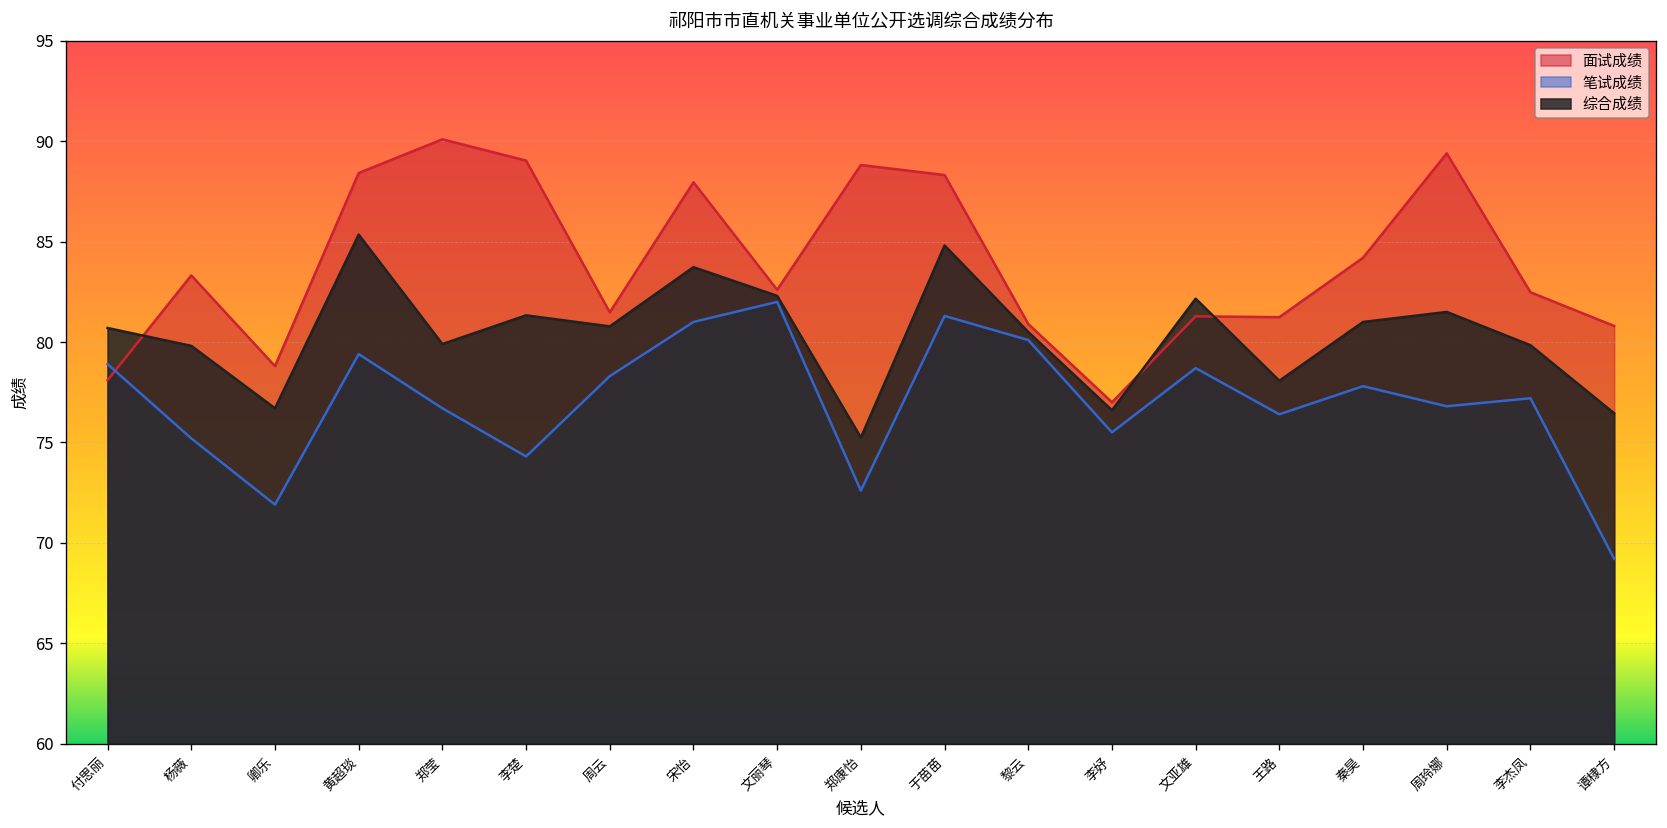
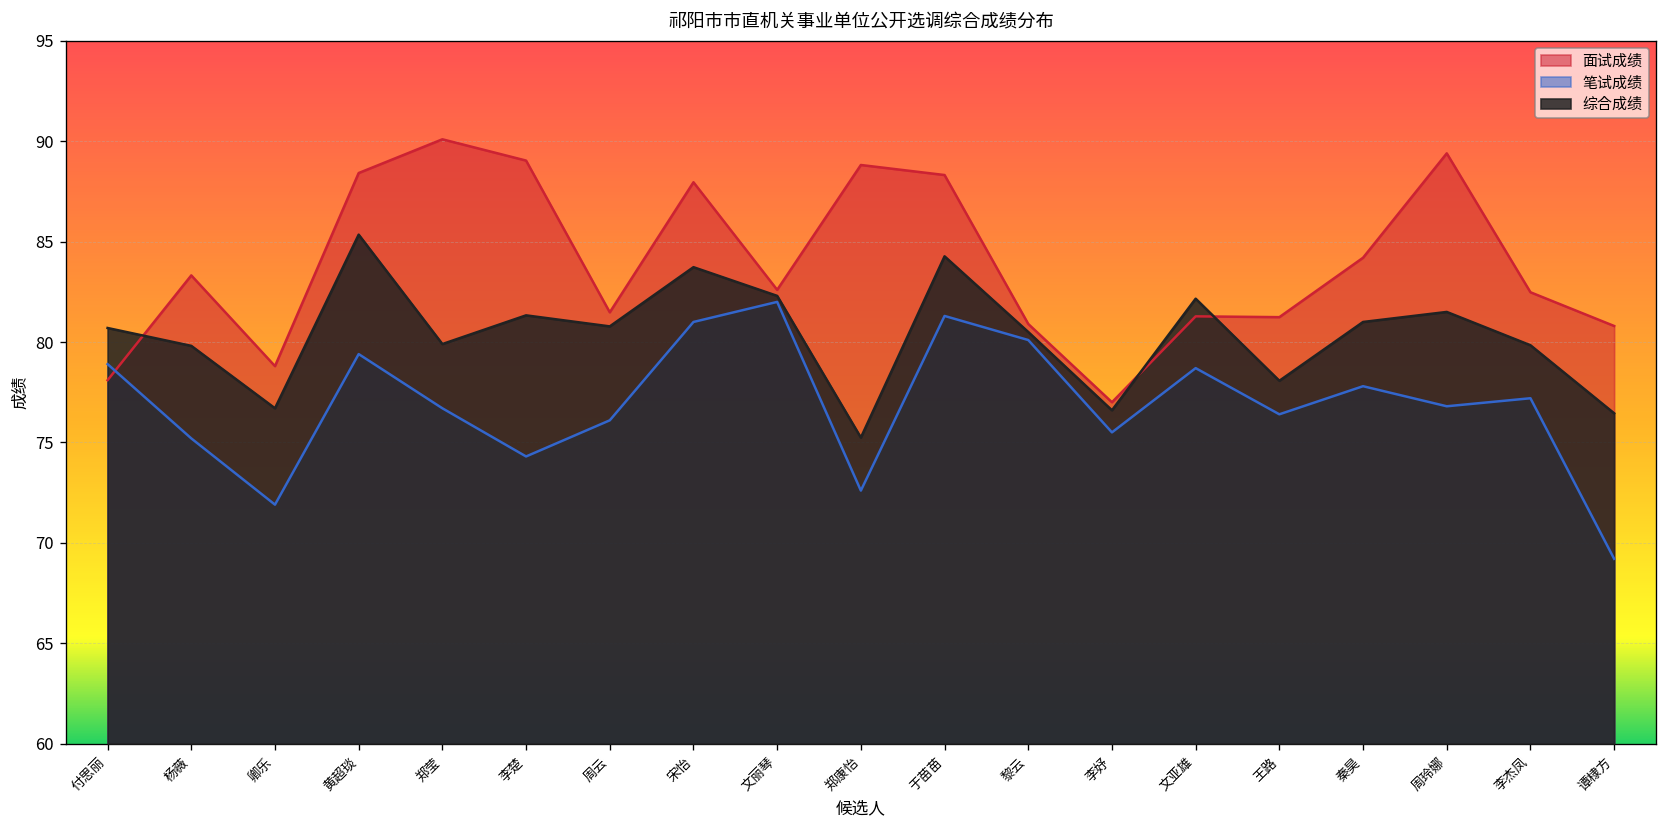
笔试成绩, 周云: 78.3 -> 76.1
综合成绩, 于苗苗: 84.8 -> 84.3
